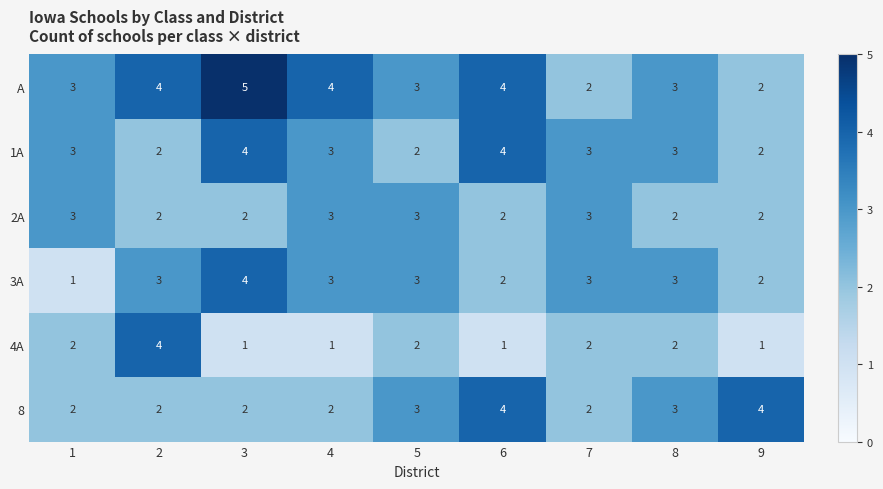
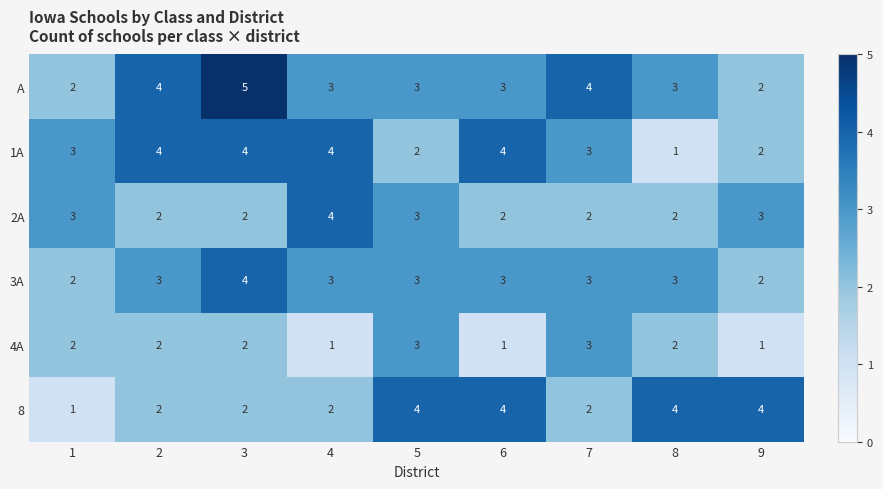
A, 1: 3 -> 2
A, 4: 4 -> 3
A, 6: 4 -> 3
A, 7: 2 -> 4
1A, 2: 2 -> 4
1A, 4: 3 -> 4
1A, 8: 3 -> 1
2A, 4: 3 -> 4
2A, 7: 3 -> 2
2A, 9: 2 -> 3
3A, 1: 1 -> 2
3A, 6: 2 -> 3
4A, 2: 4 -> 2
4A, 3: 1 -> 2
4A, 5: 2 -> 3
4A, 7: 2 -> 3
8, 1: 2 -> 1
8, 5: 3 -> 4
8, 8: 3 -> 4
